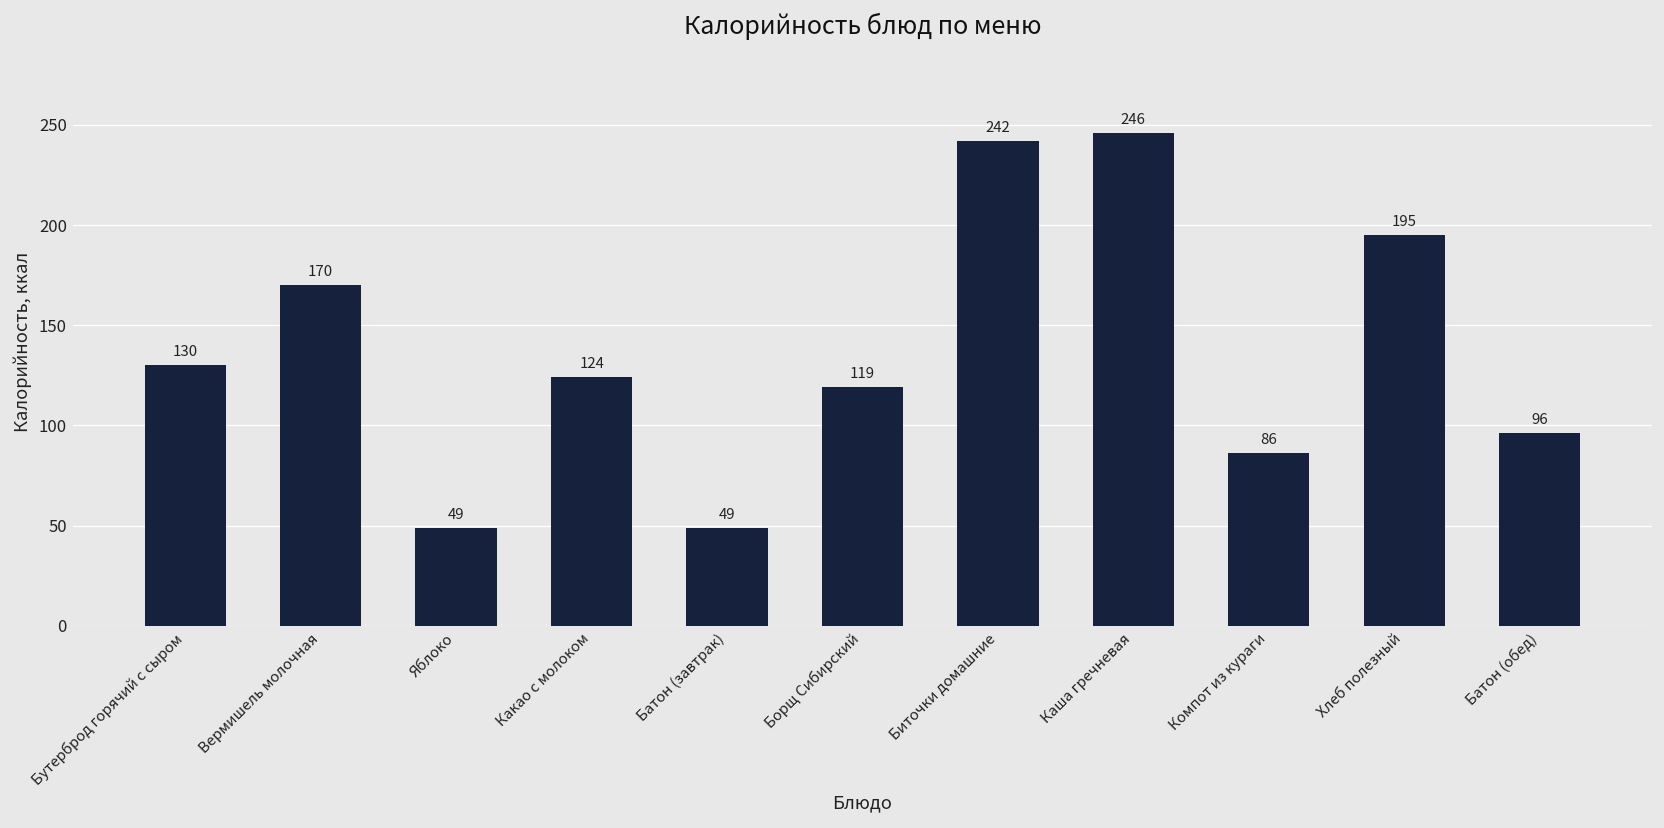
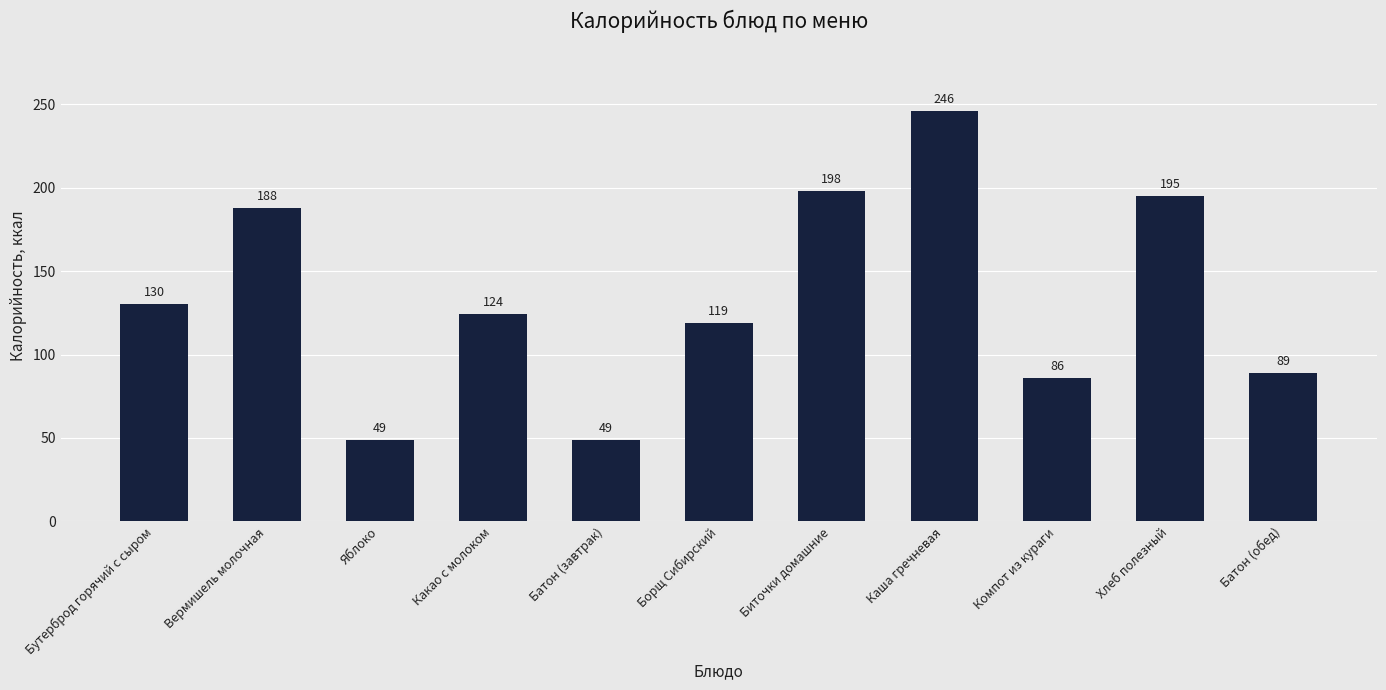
Вермишель молочная: 170 -> 188
Биточки домашние: 242 -> 198
Батон (обед): 96 -> 89
